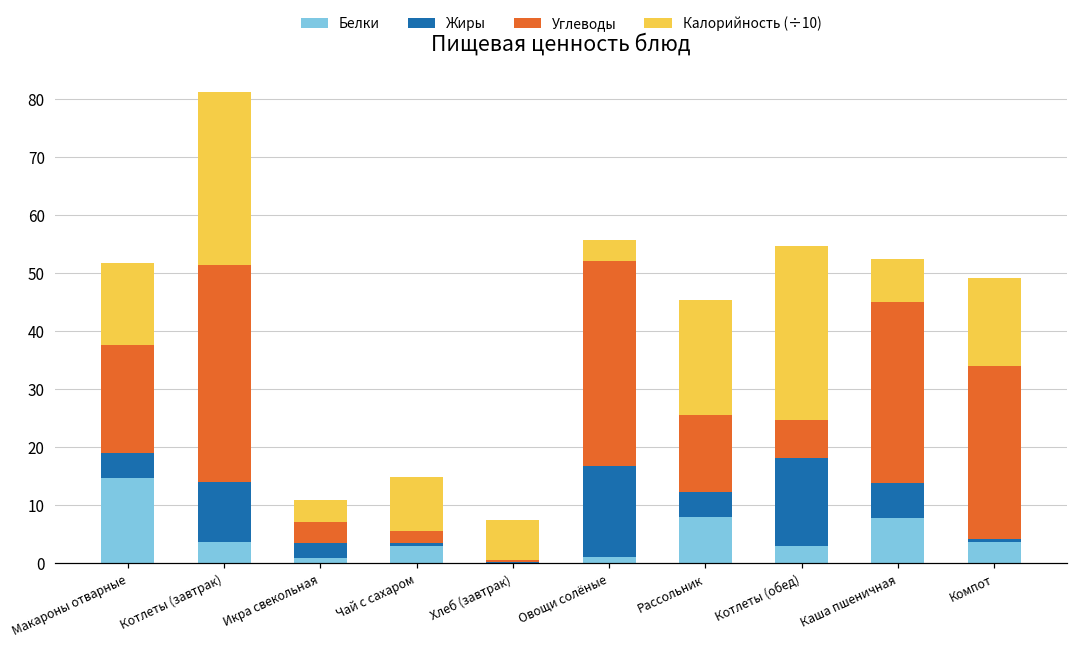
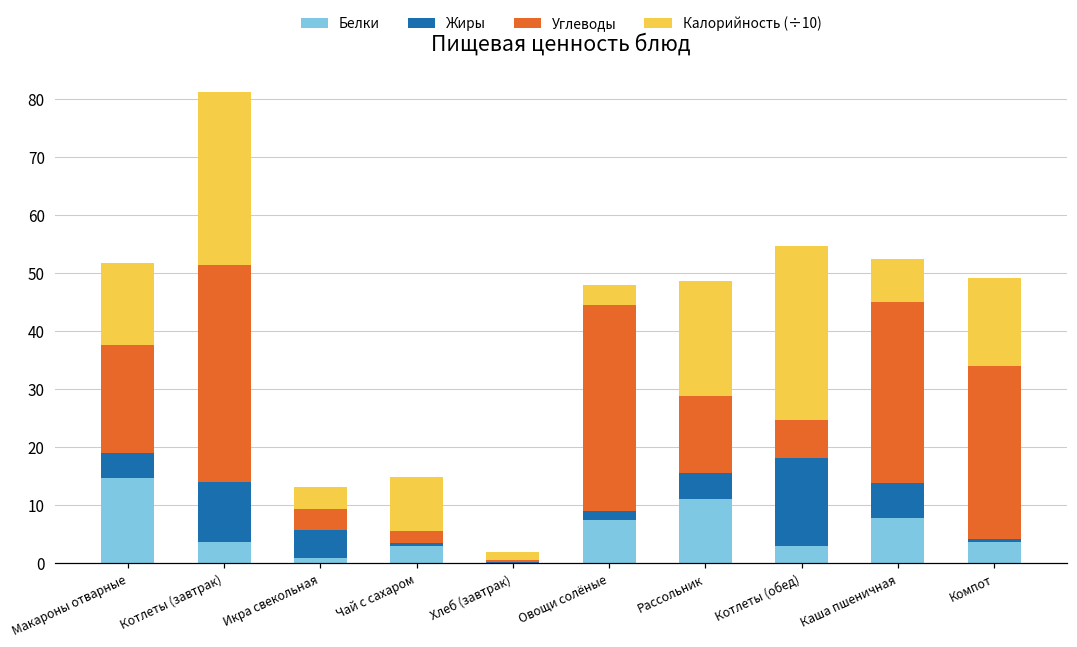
Жиры, Икра свекольная: 3 -> 5
Калорийность (÷10), Хлеб (завтрак): 7 -> 1
Белки, Овощи солёные: 1 -> 7
Жиры, Овощи солёные: 16 -> 2
Белки, Рассольник: 8 -> 11
